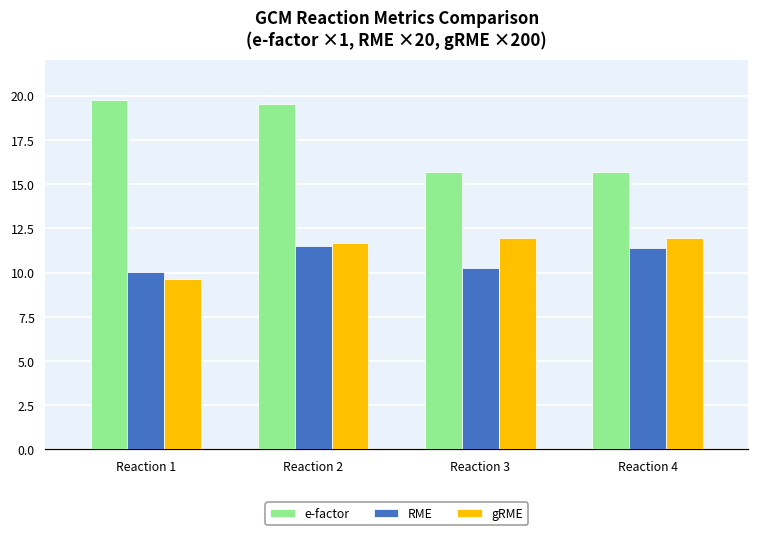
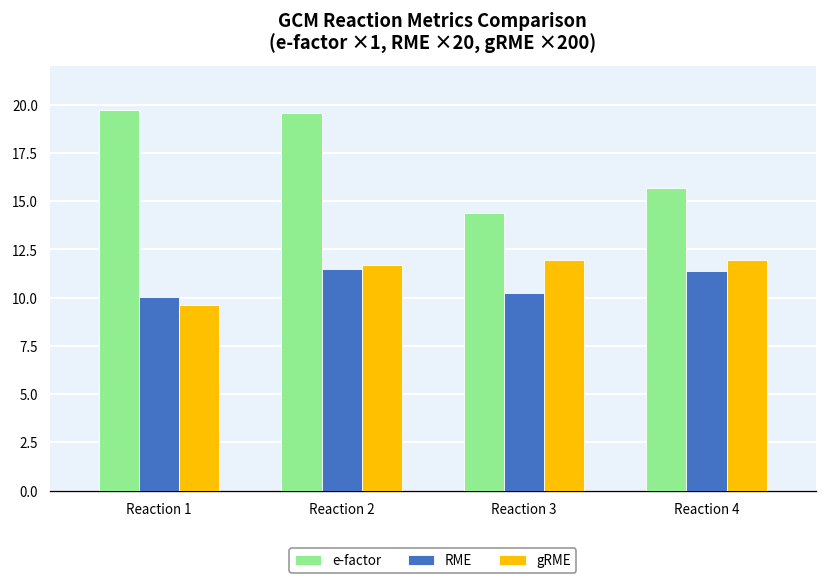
e-factor, Reaction 3: 15.7 -> 14.4
